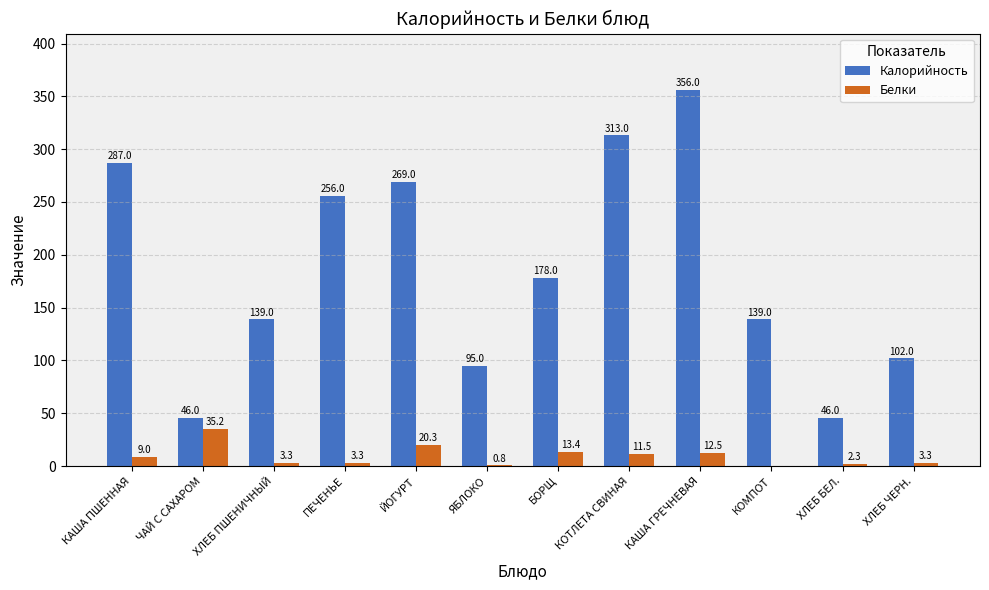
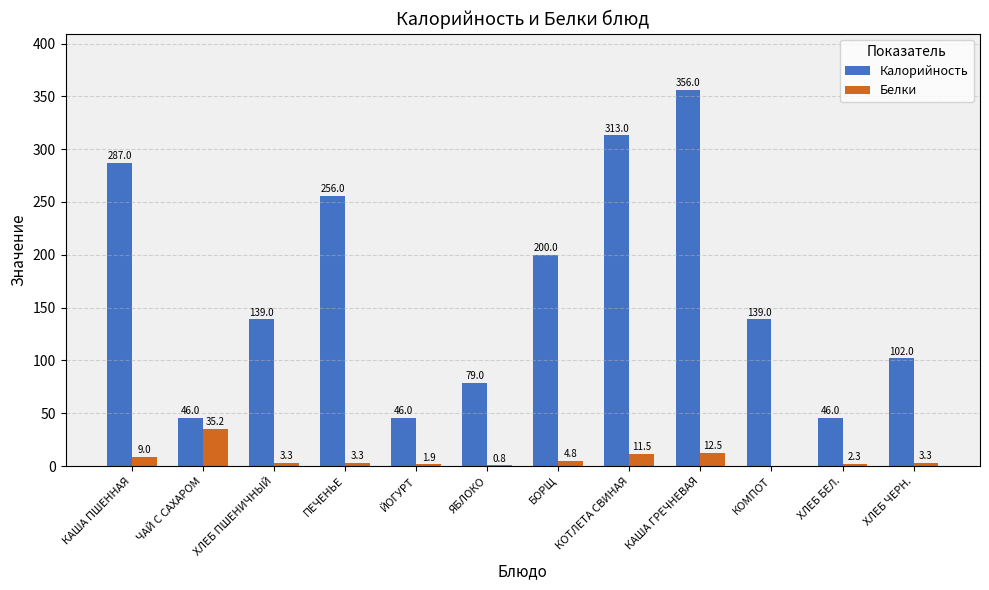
Калорийность, ЙОГУРТ: 269.0 -> 46.0
Белки, ЙОГУРТ: 20.3 -> 1.9
Калорийность, ЯБЛОКО: 95.0 -> 79.0
Калорийность, БОРЩ: 178.0 -> 200.0
Белки, БОРЩ: 13.4 -> 4.8
